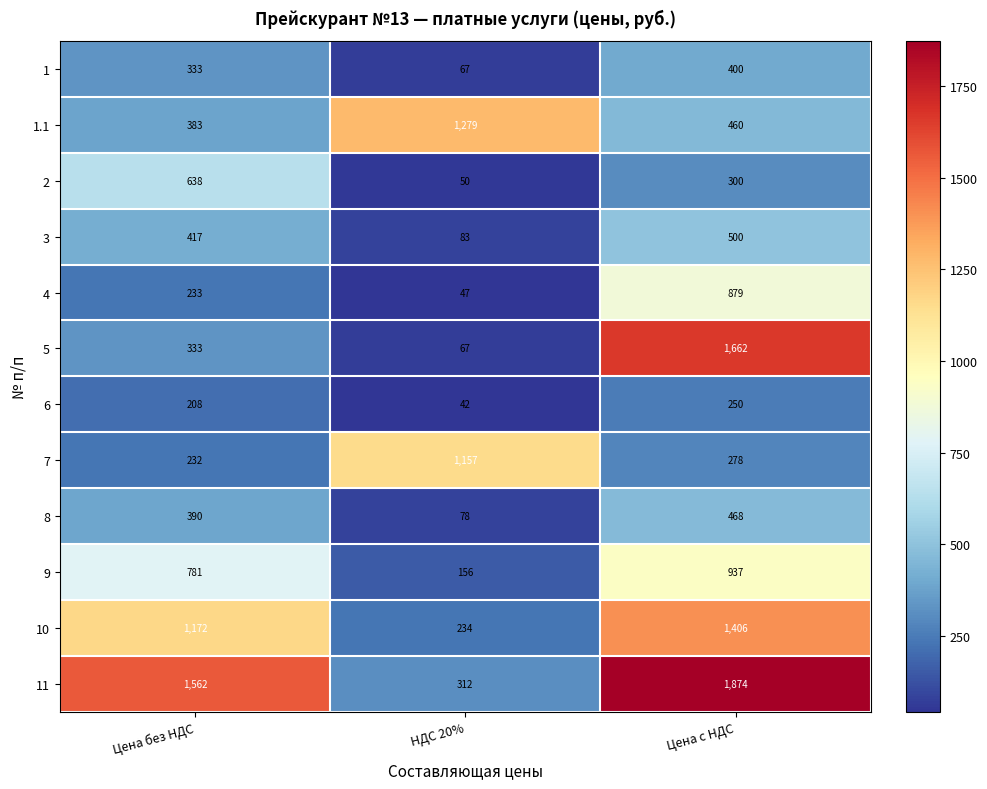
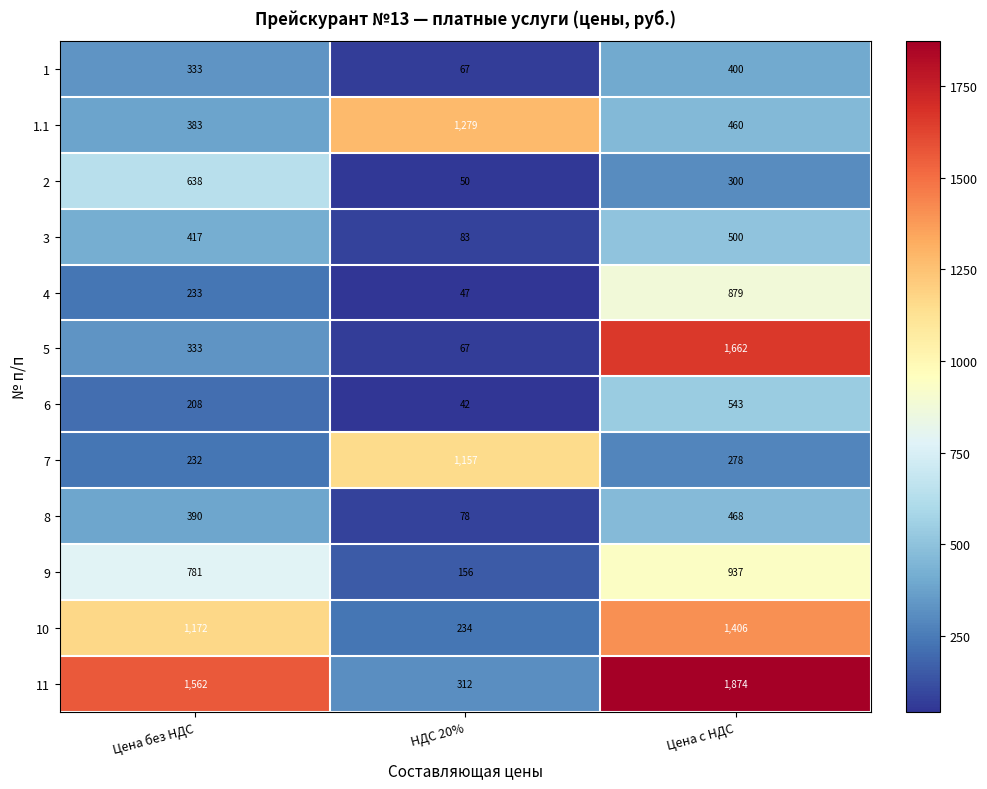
6, Цена с НДС: 250 -> 543
